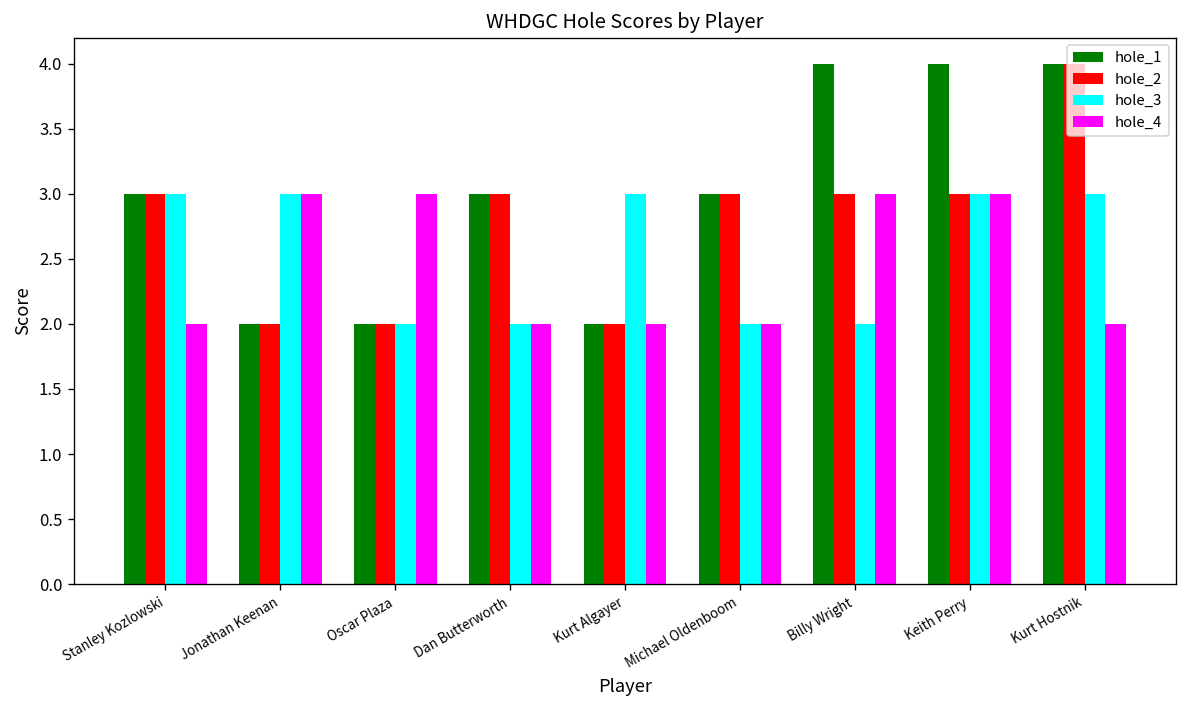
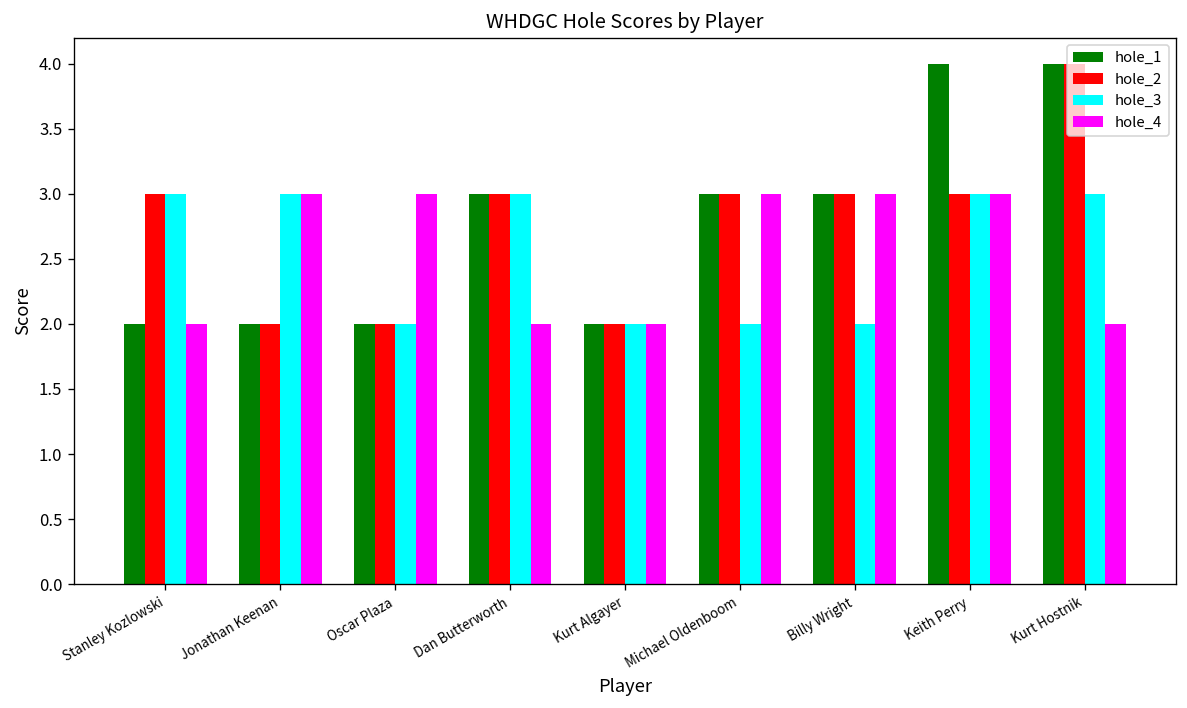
hole_1, Stanley Kozlowski: 3 -> 2
hole_3, Dan Butterworth: 2 -> 3
hole_3, Kurt Algayer: 3 -> 2
hole_4, Michael Oldenboom: 2 -> 3
hole_1, Billy Wright: 4 -> 3
